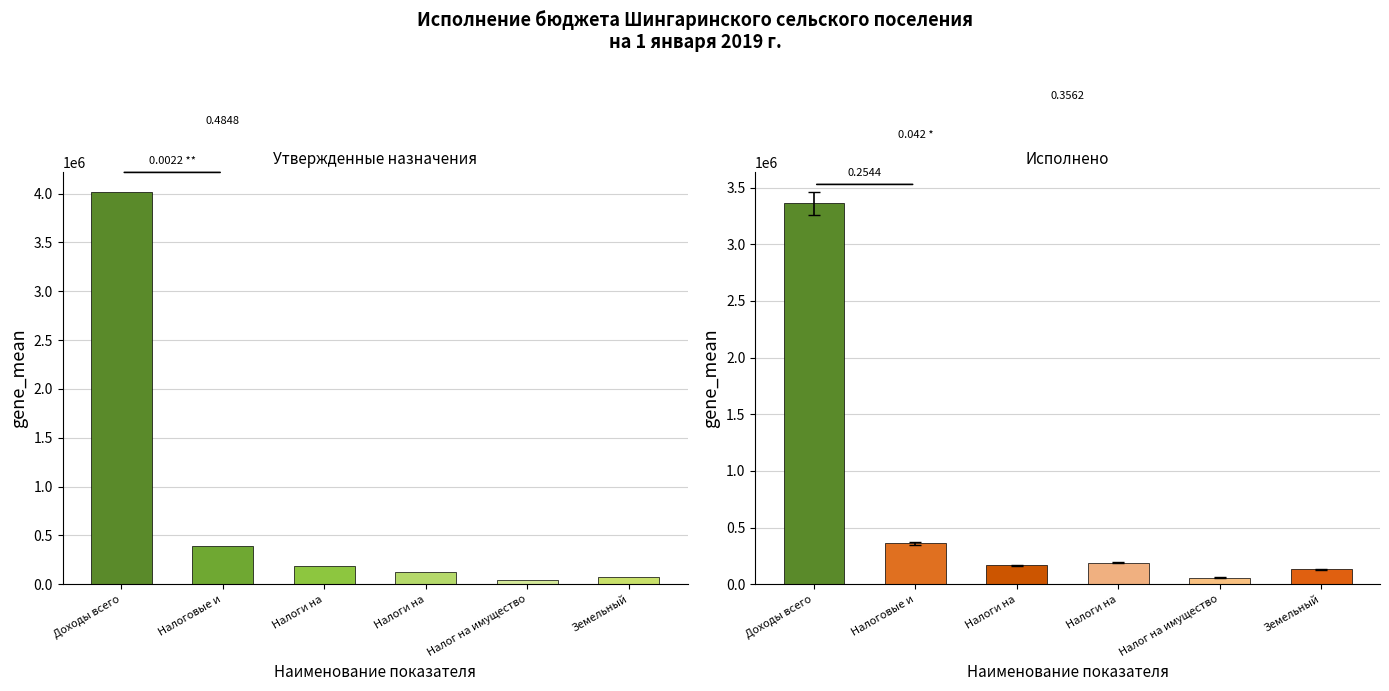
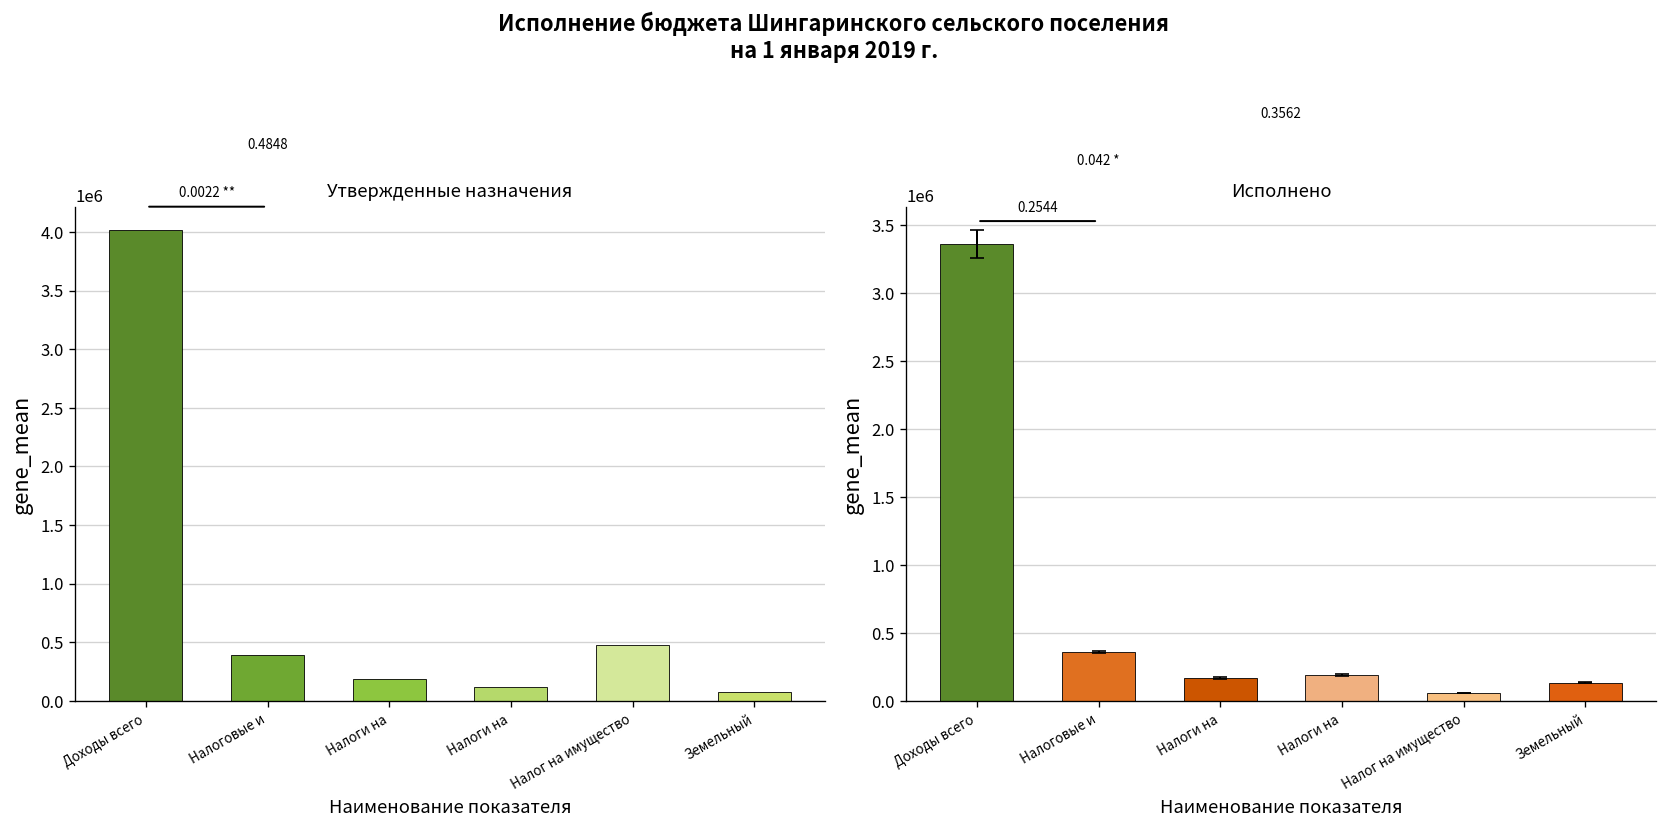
Утвержденные назначения, Налог на имущество: 0 -> 500000
